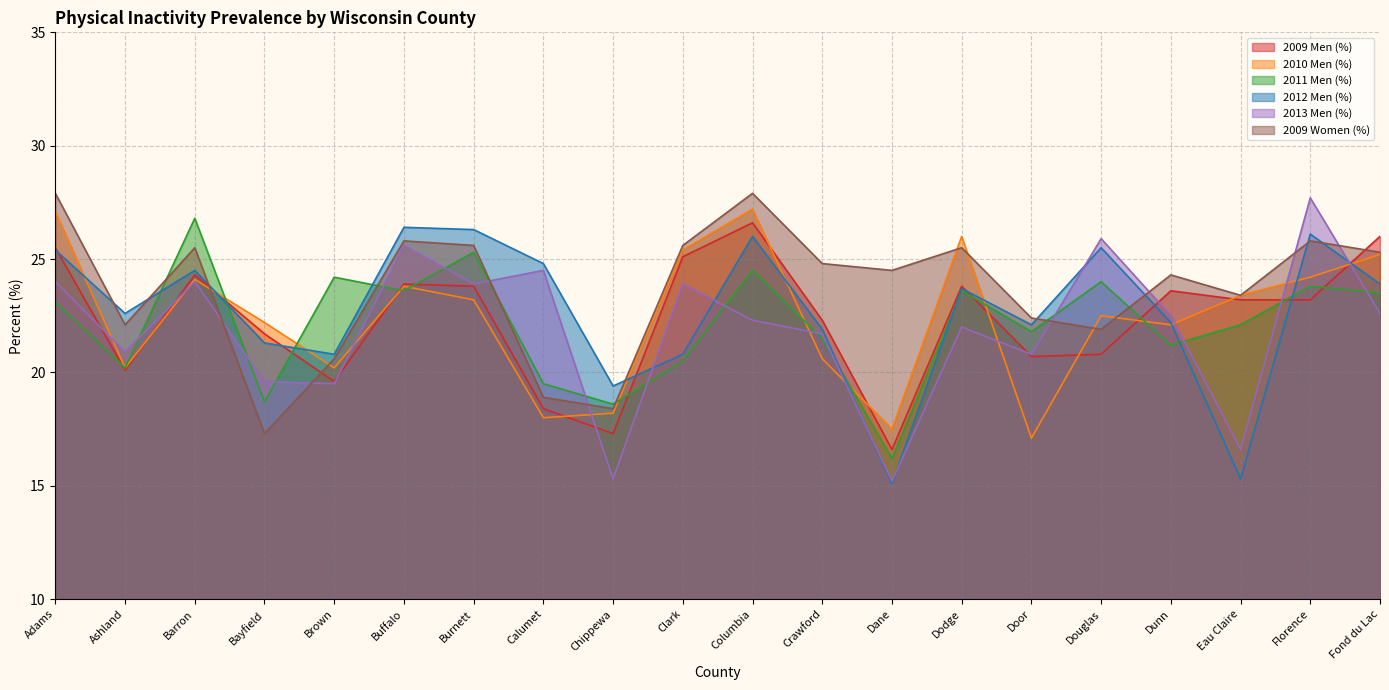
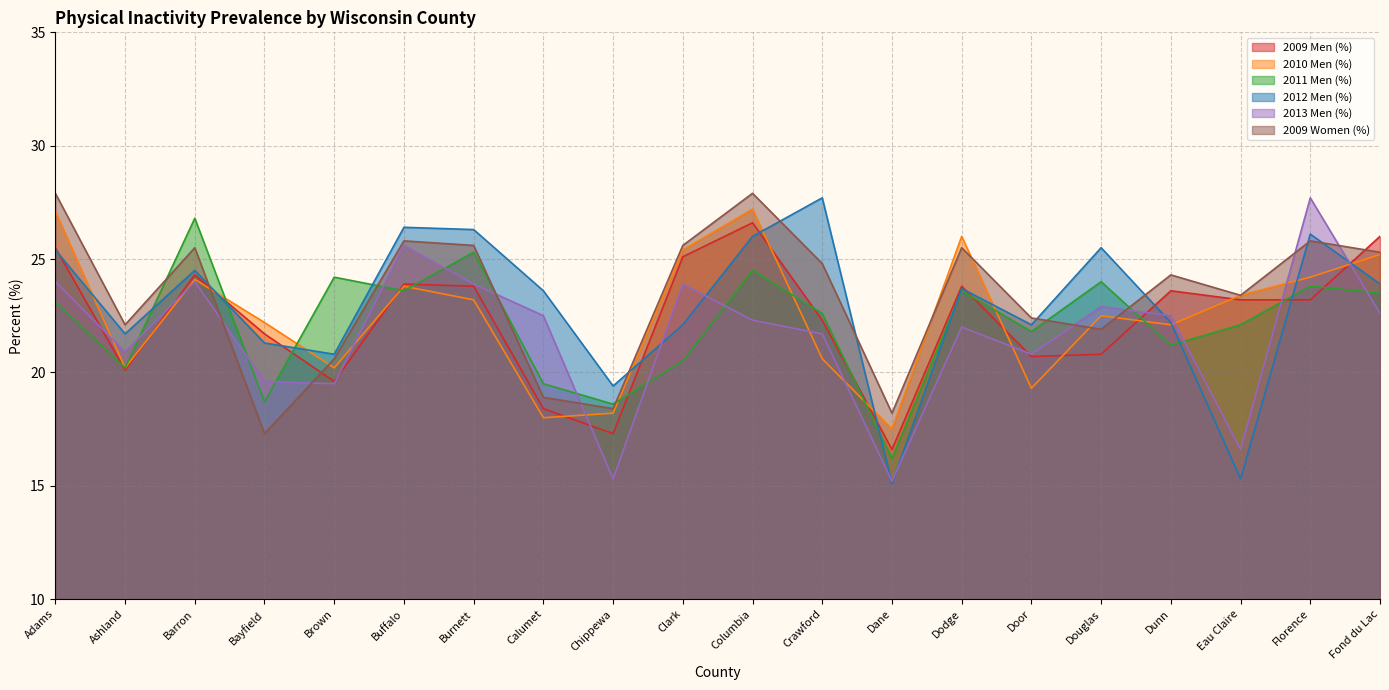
2012 Men (%), Ashland: 22.6 -> 21.7
2012 Men (%), Calumet: 24.8 -> 23.6
2013 Men (%), Calumet: 24.5 -> 22.5
2012 Men (%), Clark: 20.8 -> 22.1
2011 Men (%), Crawford: 21.5 -> 22.6
2012 Men (%), Crawford: 21.9 -> 27.7
2009 Women (%), Dane: 24.5 -> 18.2
2010 Men (%), Door: 17.1 -> 19.3
2013 Men (%), Douglas: 25.9 -> 22.9
